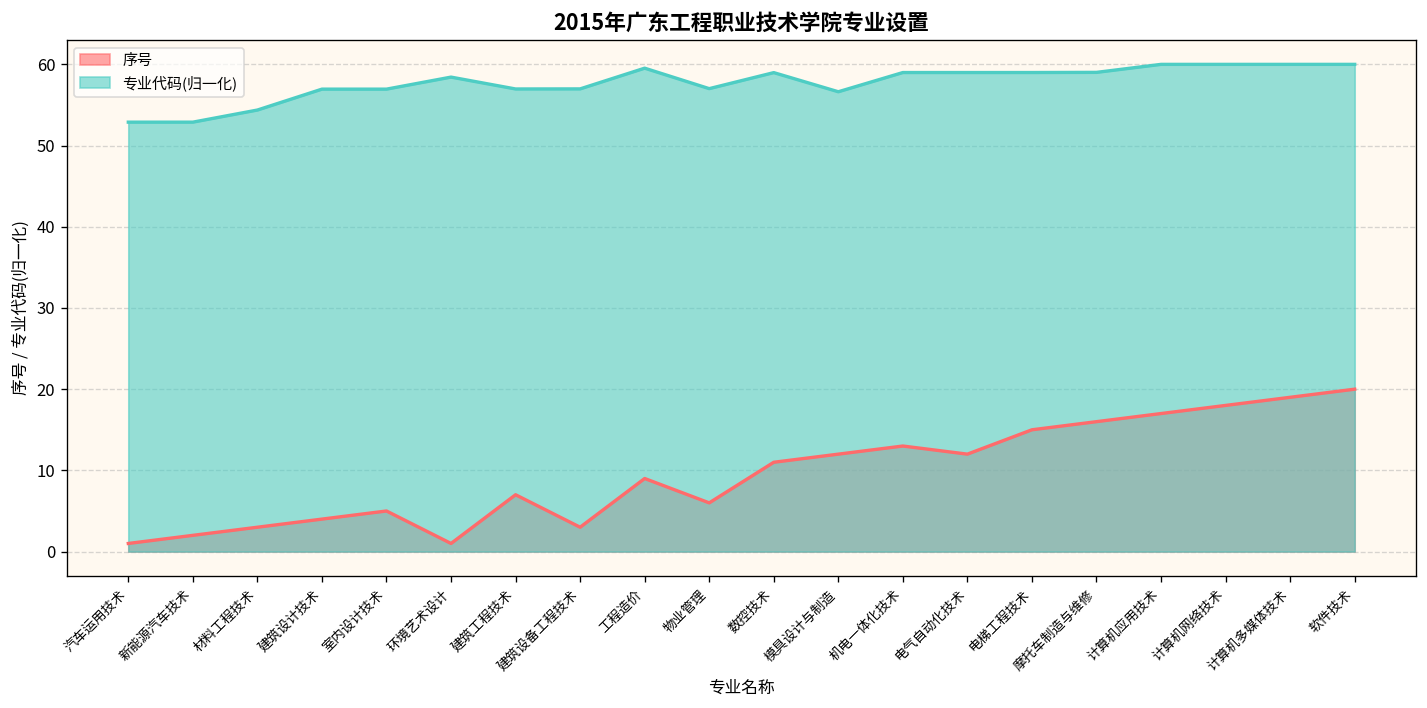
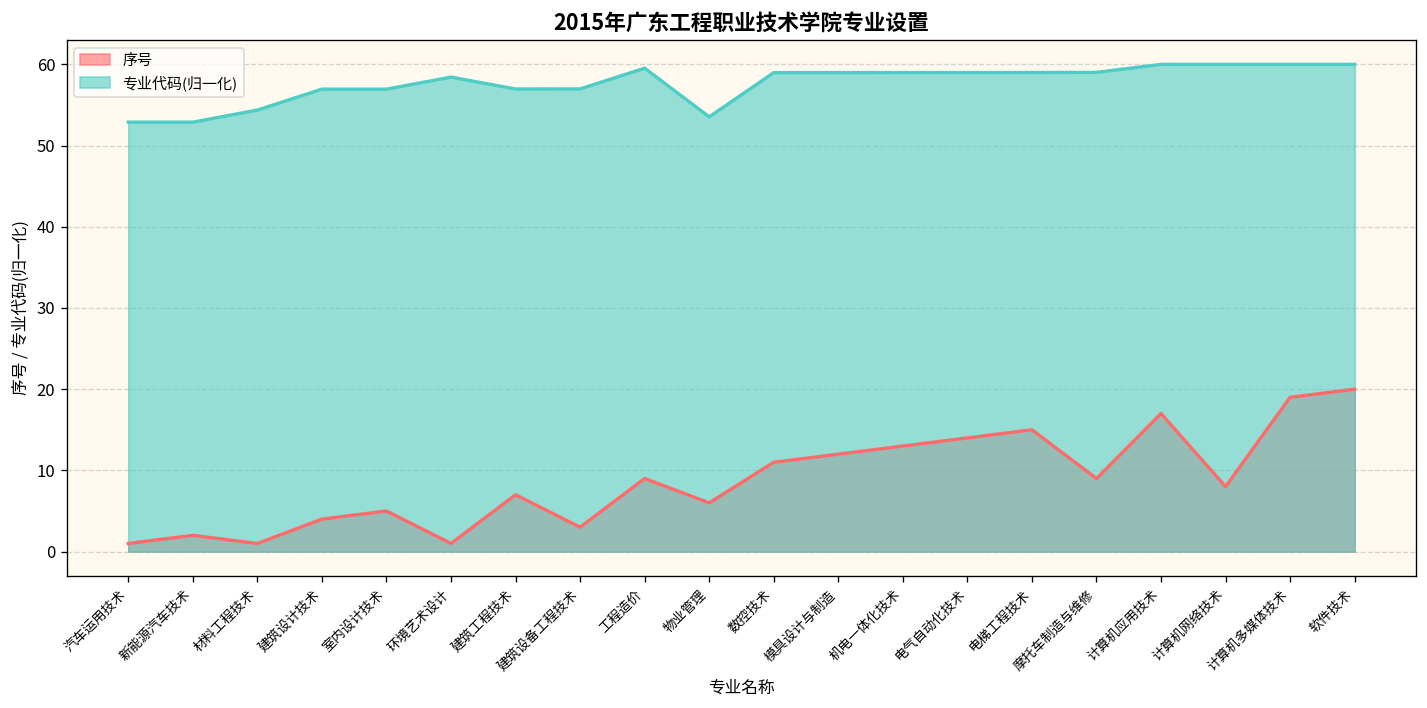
序号, 材料工程技术: 3 -> 1
专业代码(归一化), 物业管理: 57 -> 54
专业代码(归一化), 模具设计与制造: 57 -> 59
序号, 电气自动化技术: 12 -> 14
序号, 摩托车制造与维修: 16 -> 9
序号, 计算机网络技术: 18 -> 8
